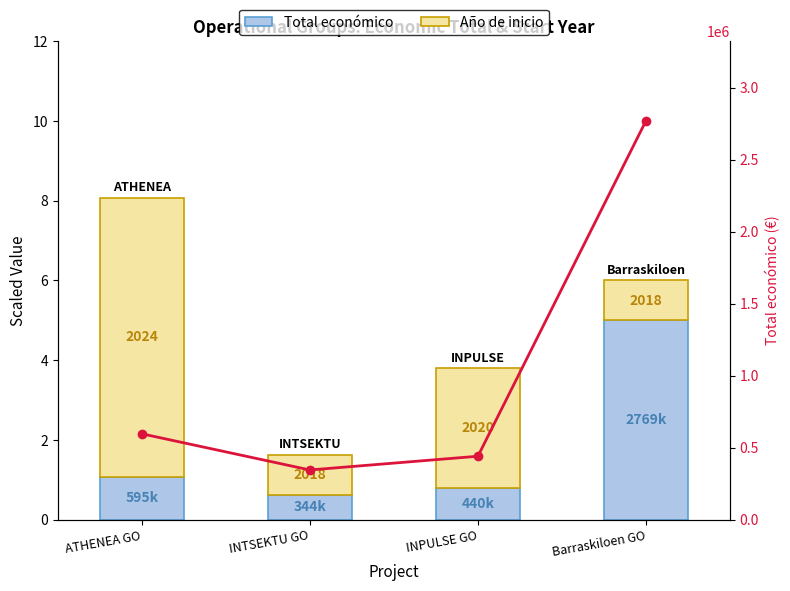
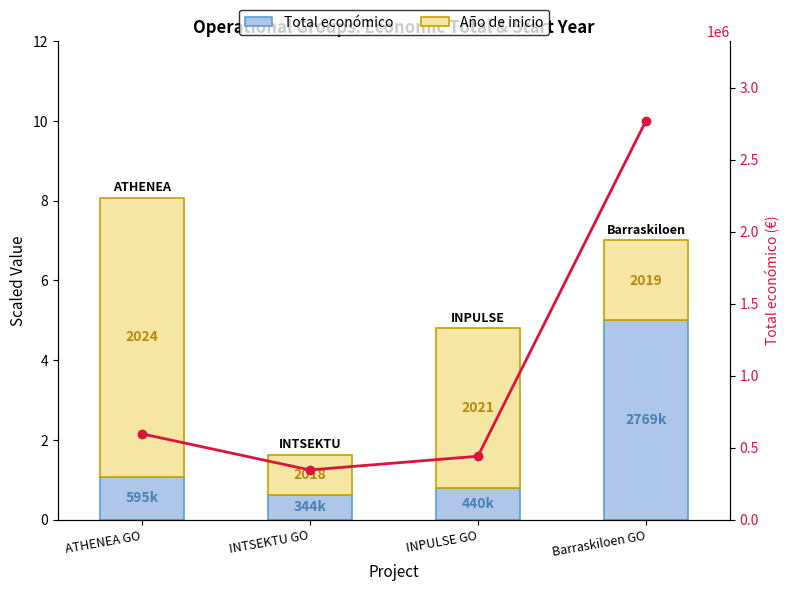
Año de inicio, INPULSE GO: 2020 -> 2021
Año de inicio, Barraskiloen GO: 2018 -> 2019
